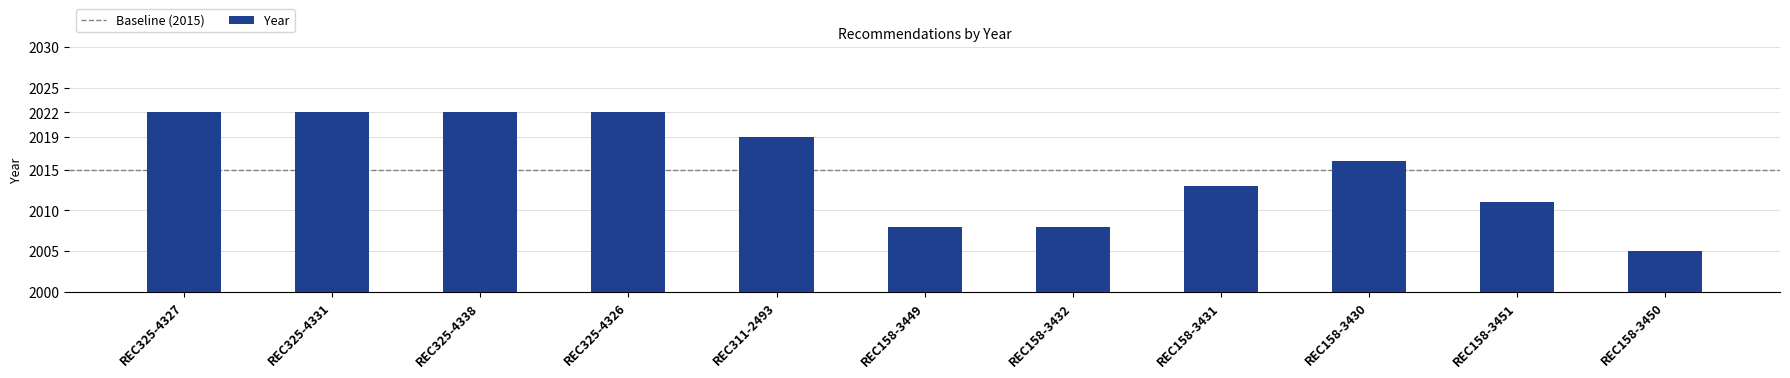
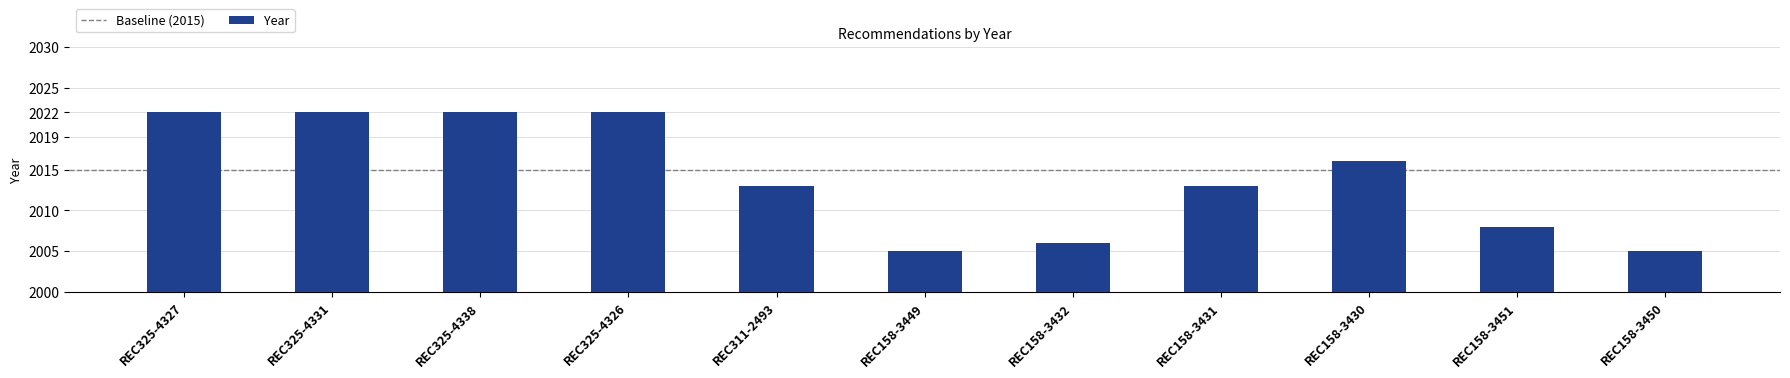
REC311-2493: 2019 -> 2013
REC158-3449: 2008 -> 2005
REC158-3432: 2008 -> 2006
REC158-3451: 2011 -> 2008
